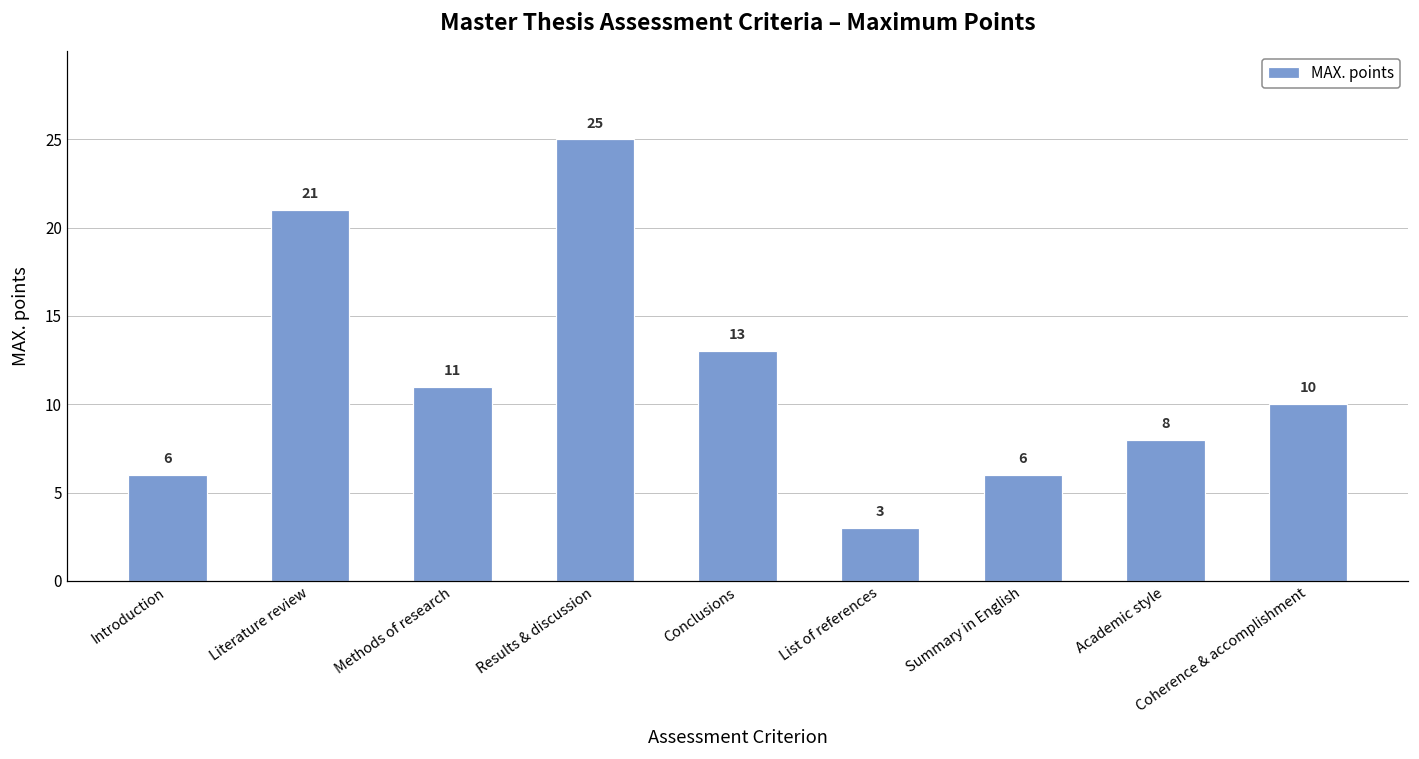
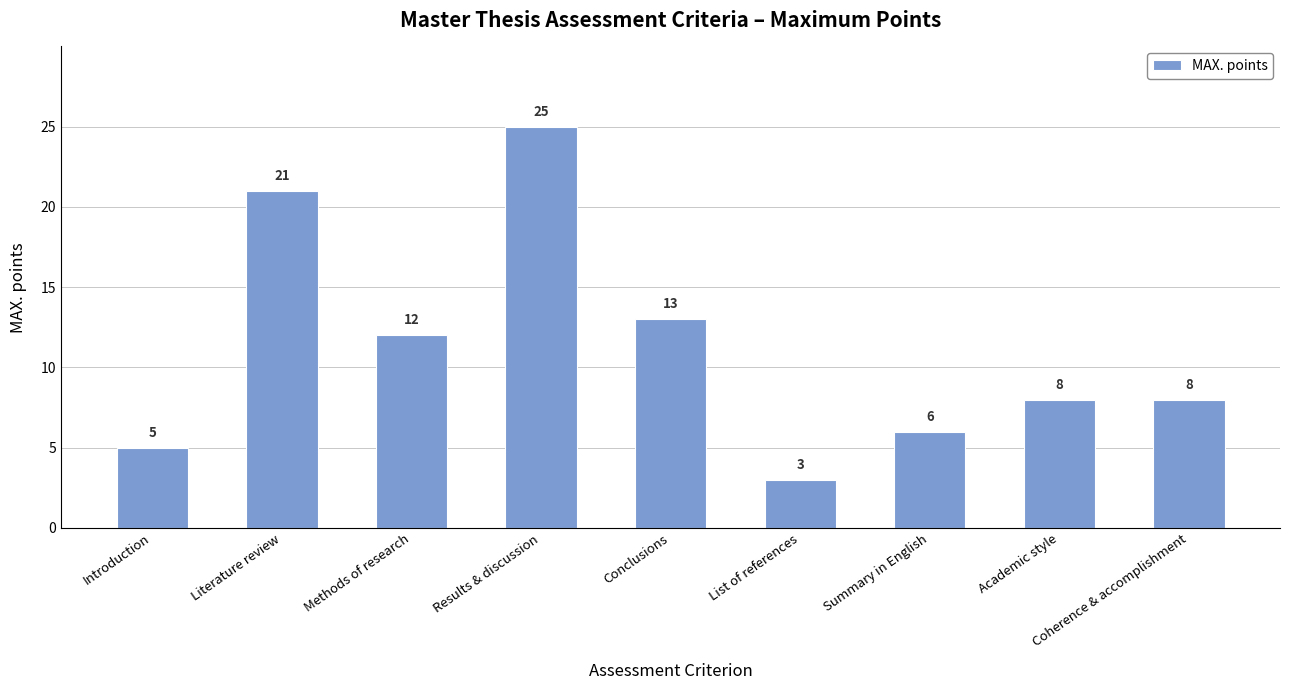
Introduction: 6 -> 5
Methods of research: 11 -> 12
Coherence & accomplishment: 10 -> 8
